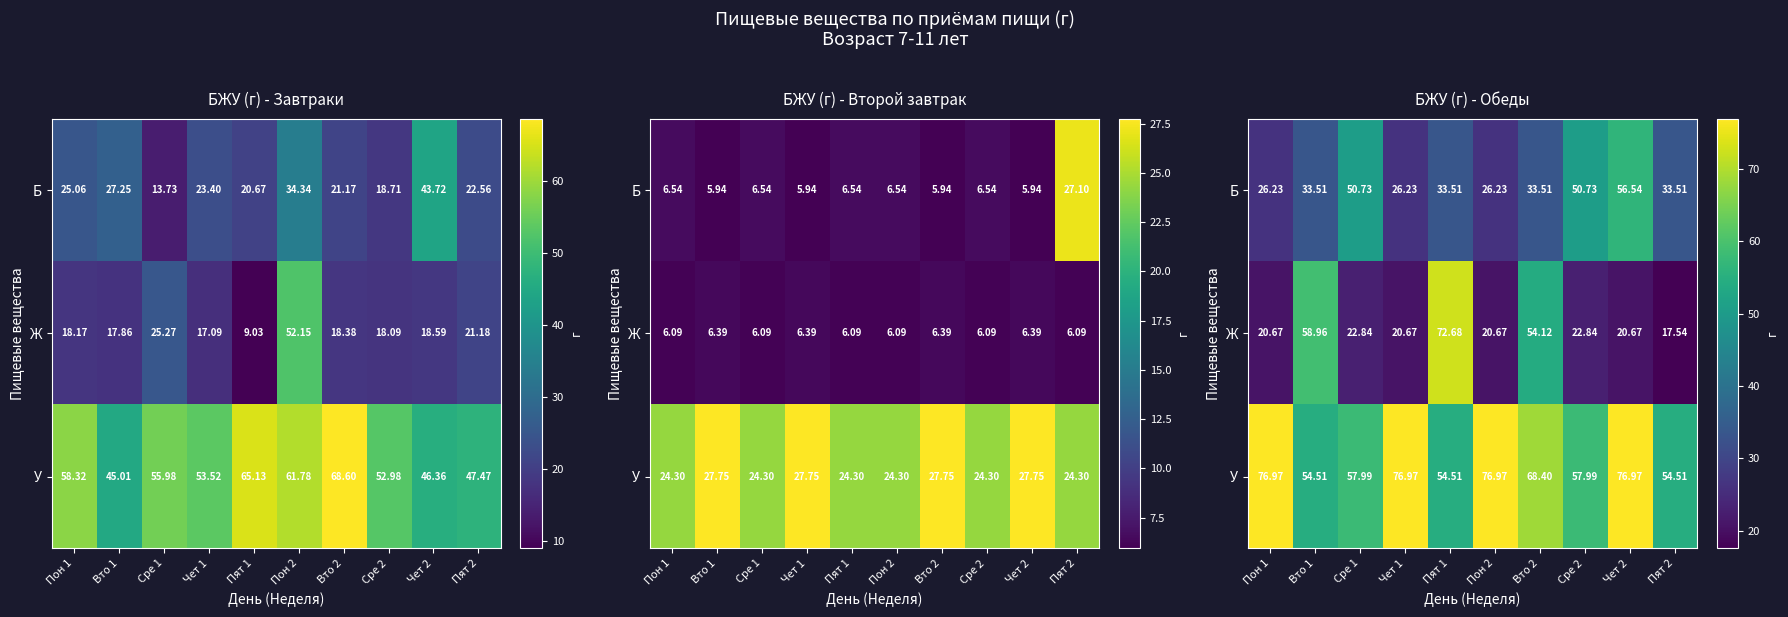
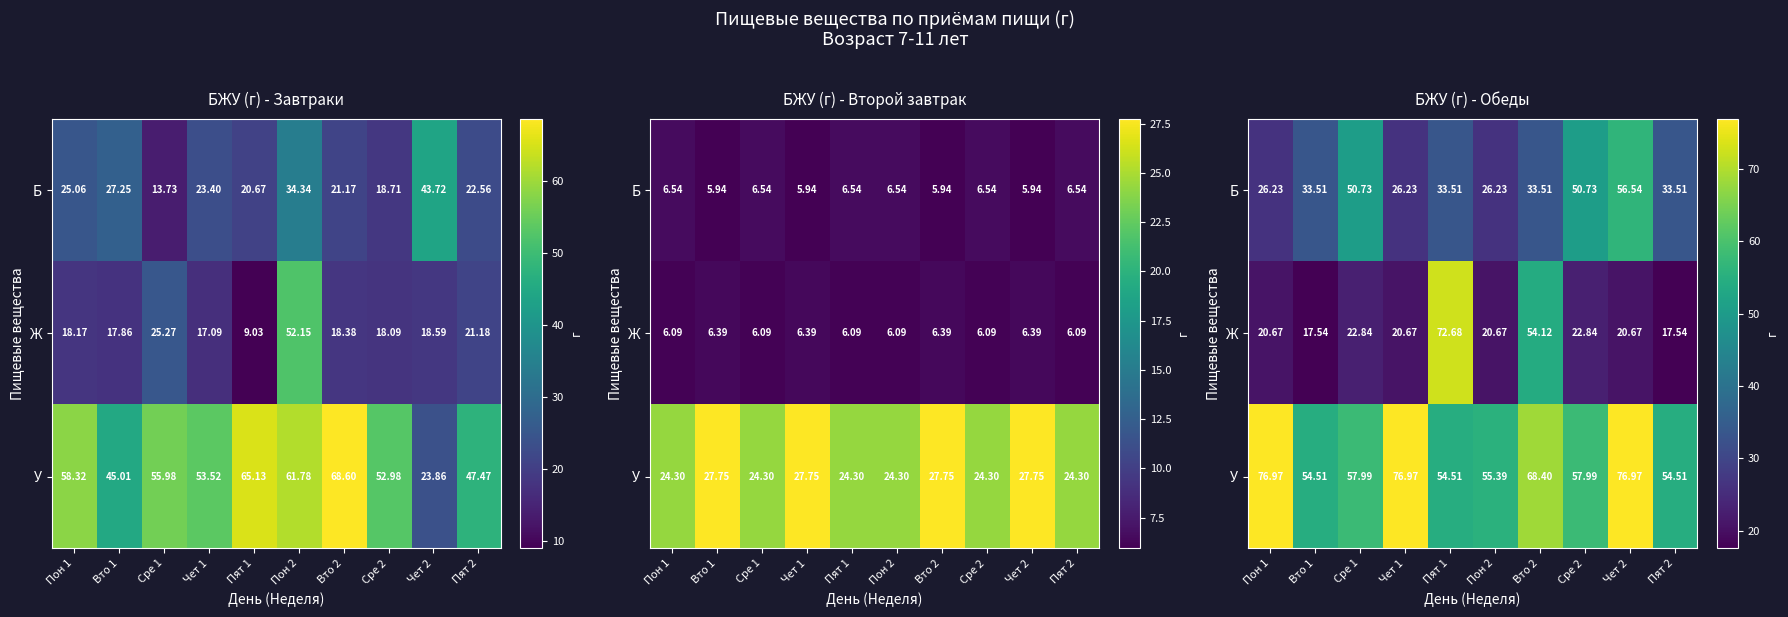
БЖУ (г) - Завтраки, У, Чет 2: 46.36 -> 23.86
БЖУ (г) - Второй завтрак, Б, Пят 2: 27.10 -> 6.54
БЖУ (г) - Обеды, Ж, Вто 1: 58.96 -> 17.54
БЖУ (г) - Обеды, У, Пон 2: 76.97 -> 55.39
